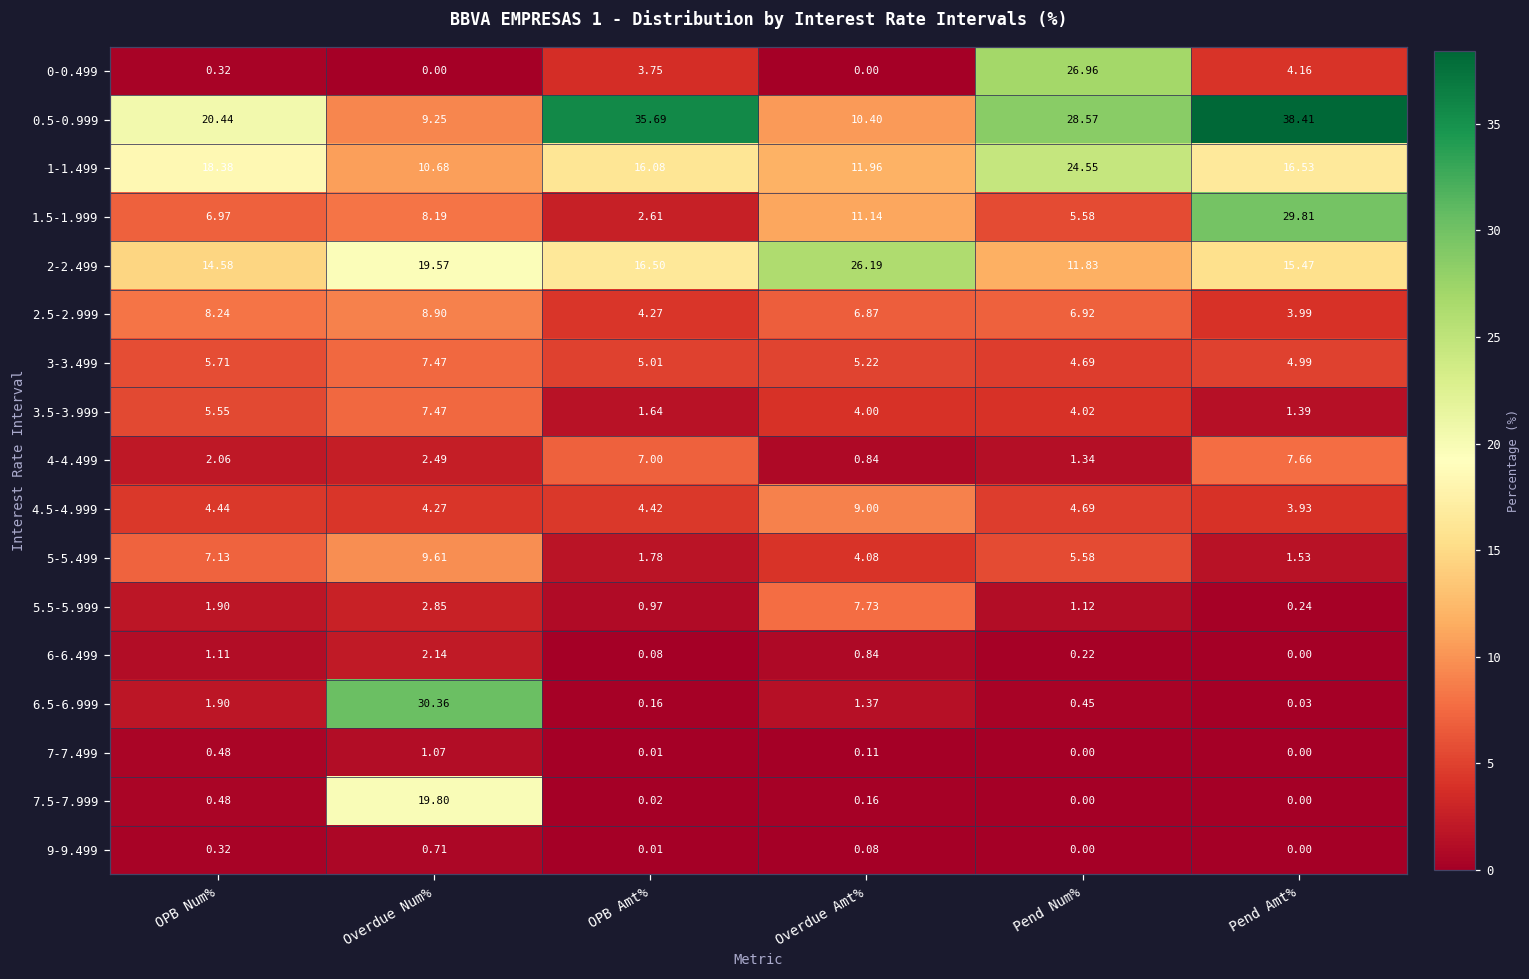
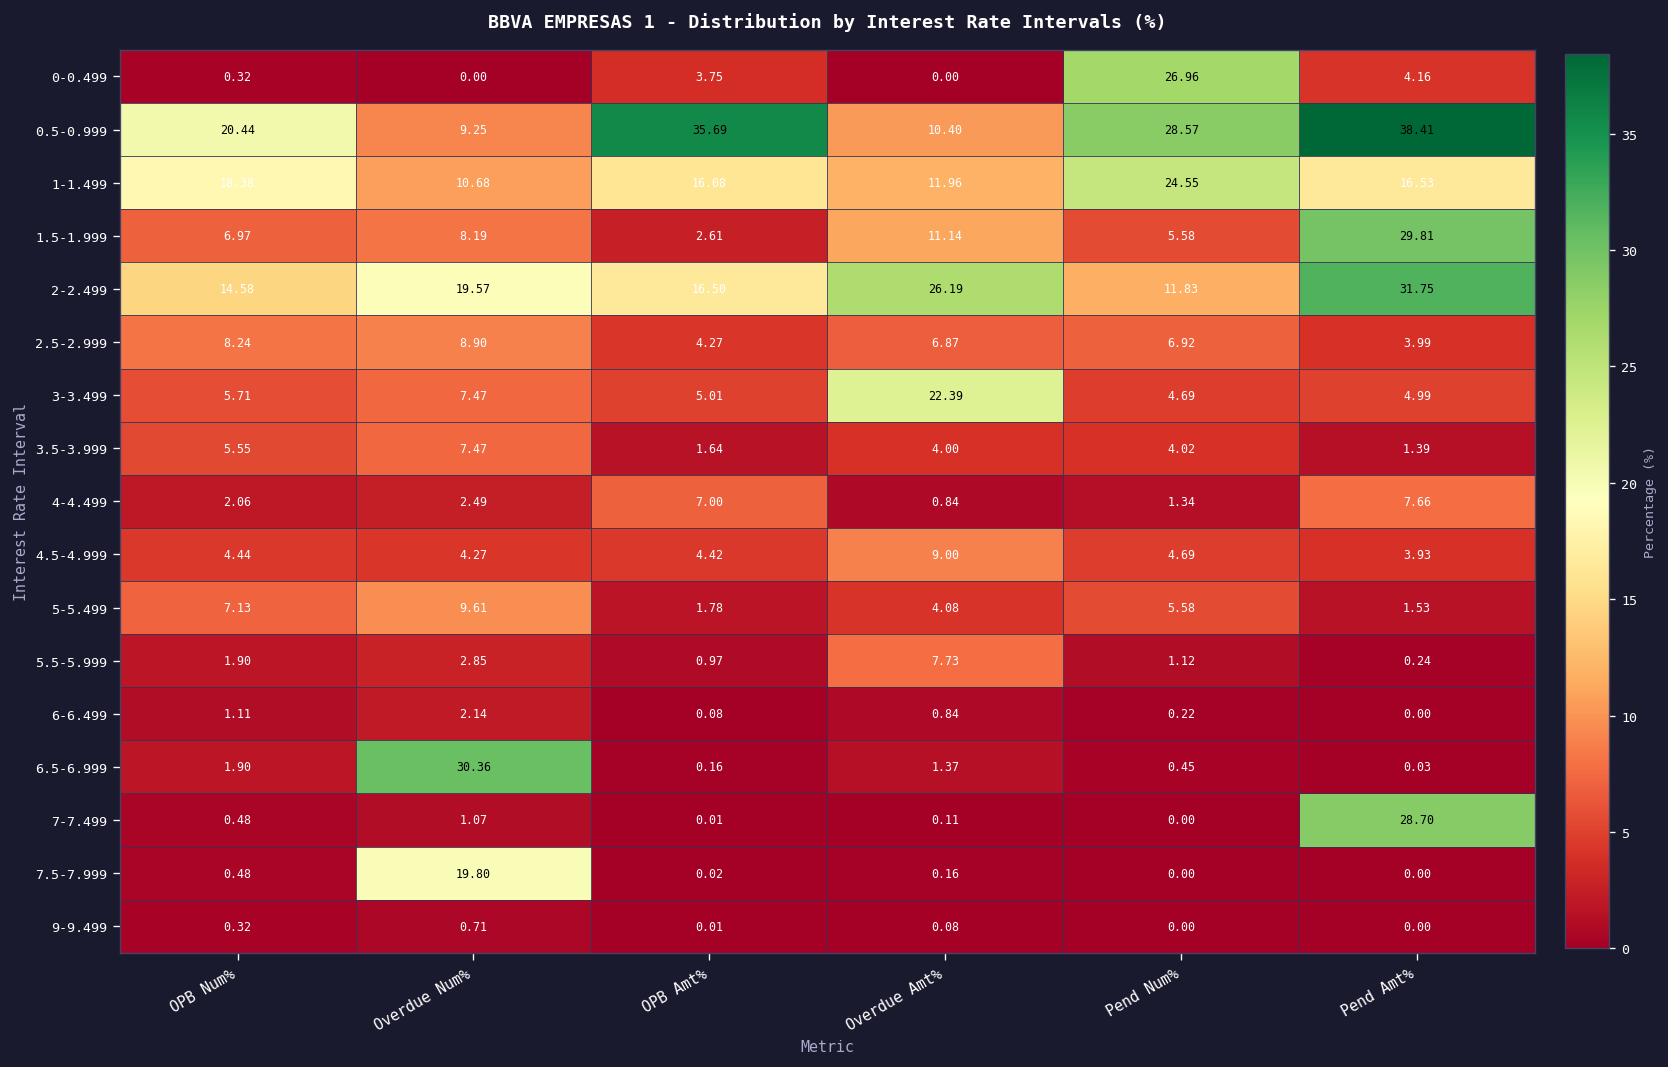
2-2.499, Pend Amt%: 15.47 -> 31.75
3-3.499, Overdue Amt%: 5.22 -> 22.39
7-7.499, Pend Amt%: 0.00 -> 28.70
